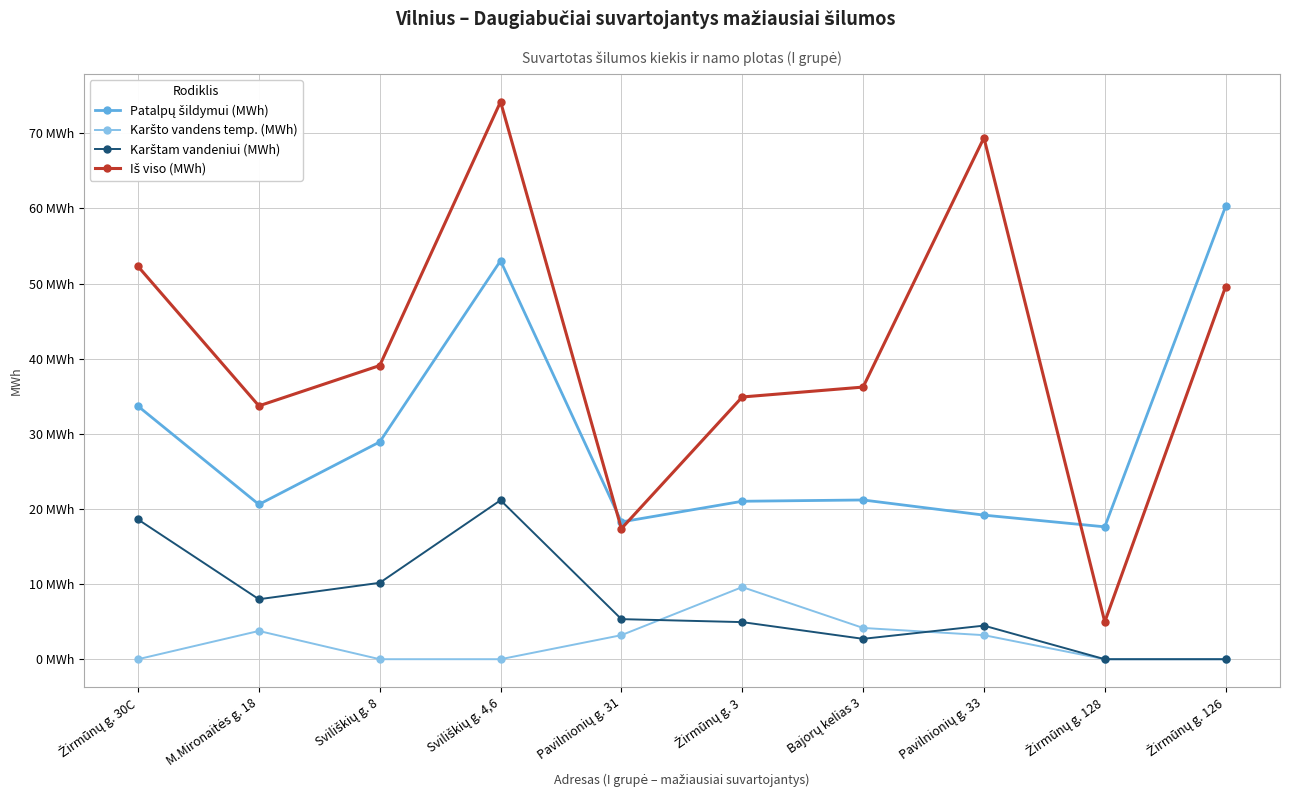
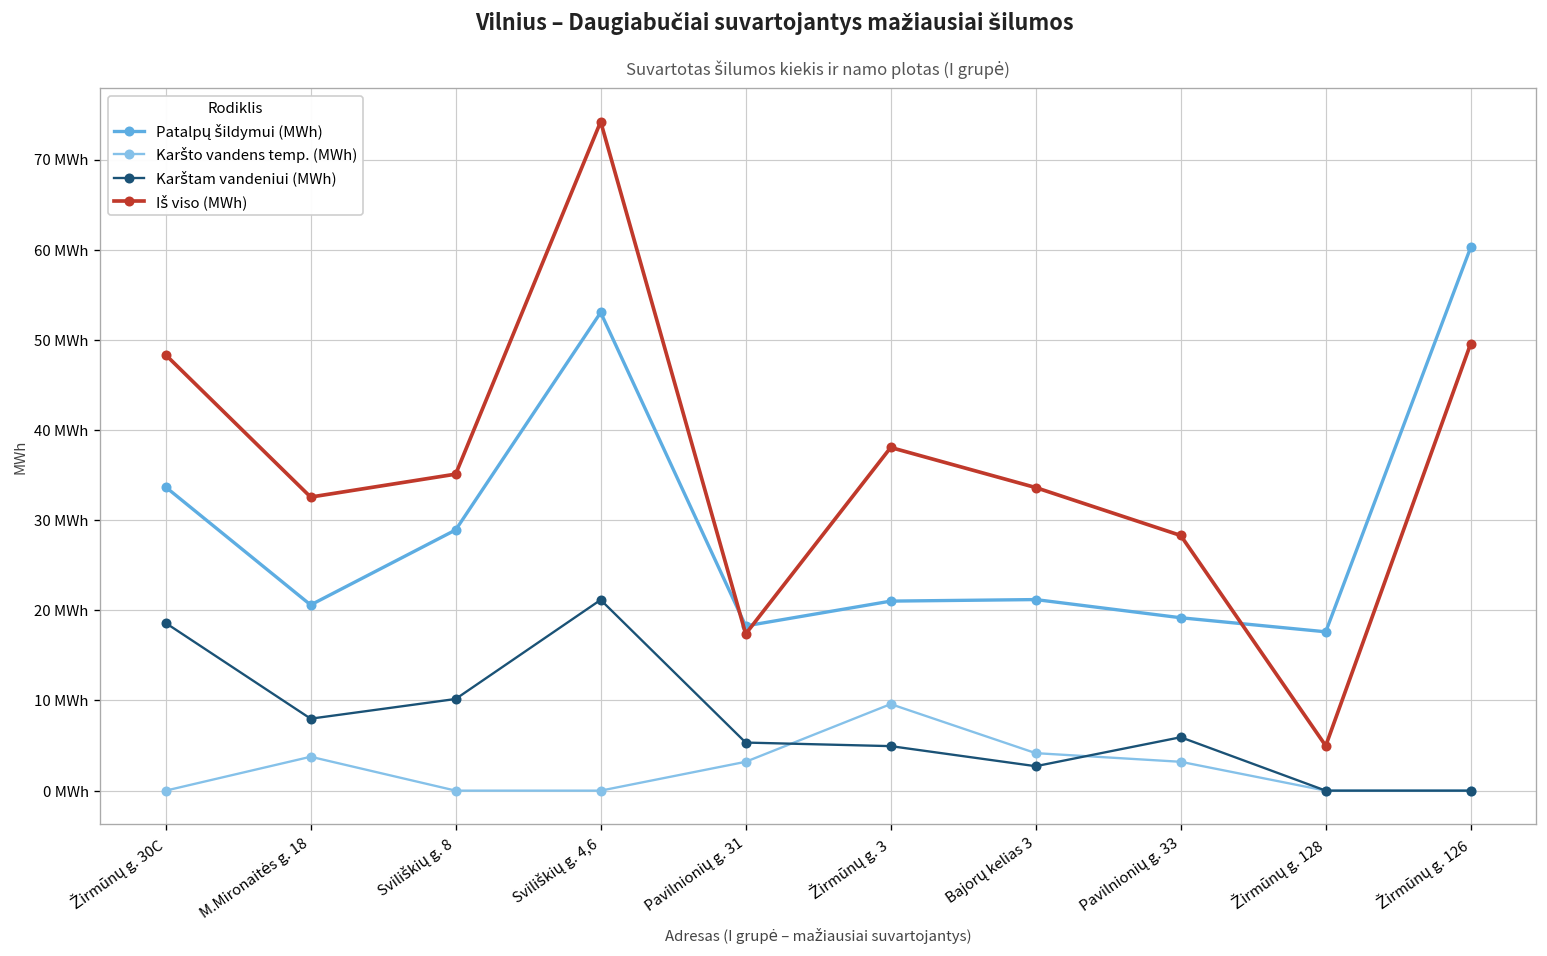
Iš viso (MWh), Žirmūnų g. 30C: 52 MWh -> 48 MWh
Iš viso (MWh), M.Mironaitės g. 18: 34 MWh -> 33 MWh
Iš viso (MWh), Sviliškių g. 8: 39 MWh -> 35 MWh
Iš viso (MWh), Žirmūnų g. 3: 35 MWh -> 38 MWh
Iš viso (MWh), Bajorų kelias 3: 36 MWh -> 34 MWh
Karštam vandeniui (MWh), Pavilnionių g. 33: 4 MWh -> 6 MWh
Iš viso (MWh), Pavilnionių g. 33: 69 MWh -> 28 MWh
